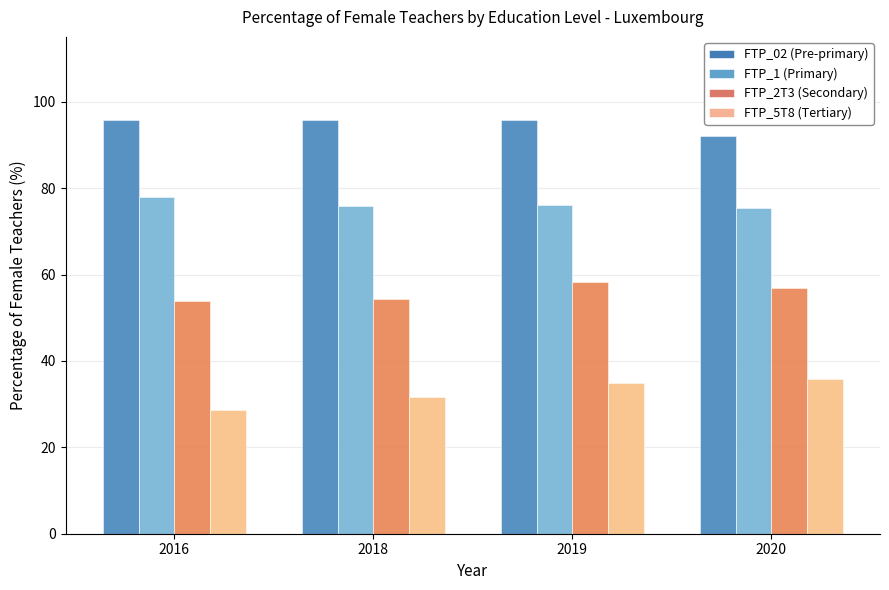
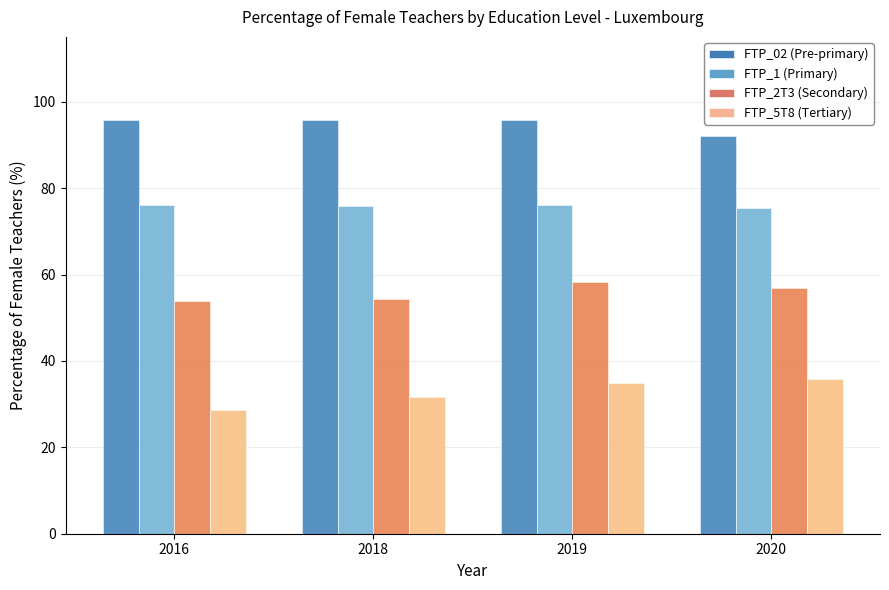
FTP_1 (Primary), 2016: 78 -> 76
